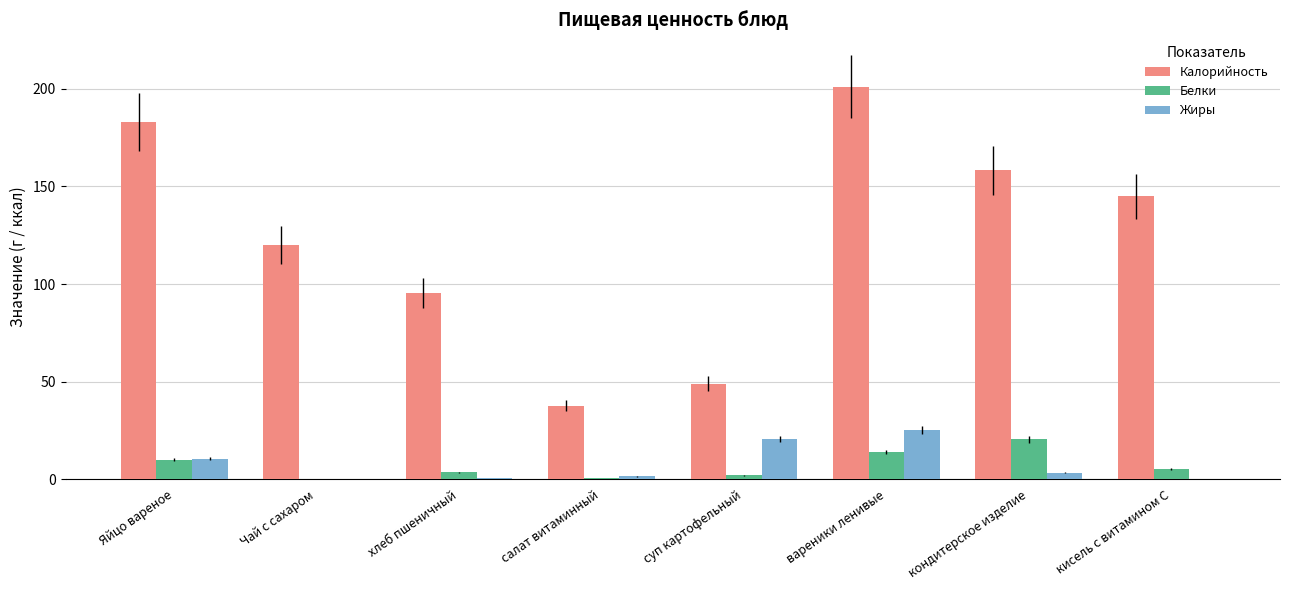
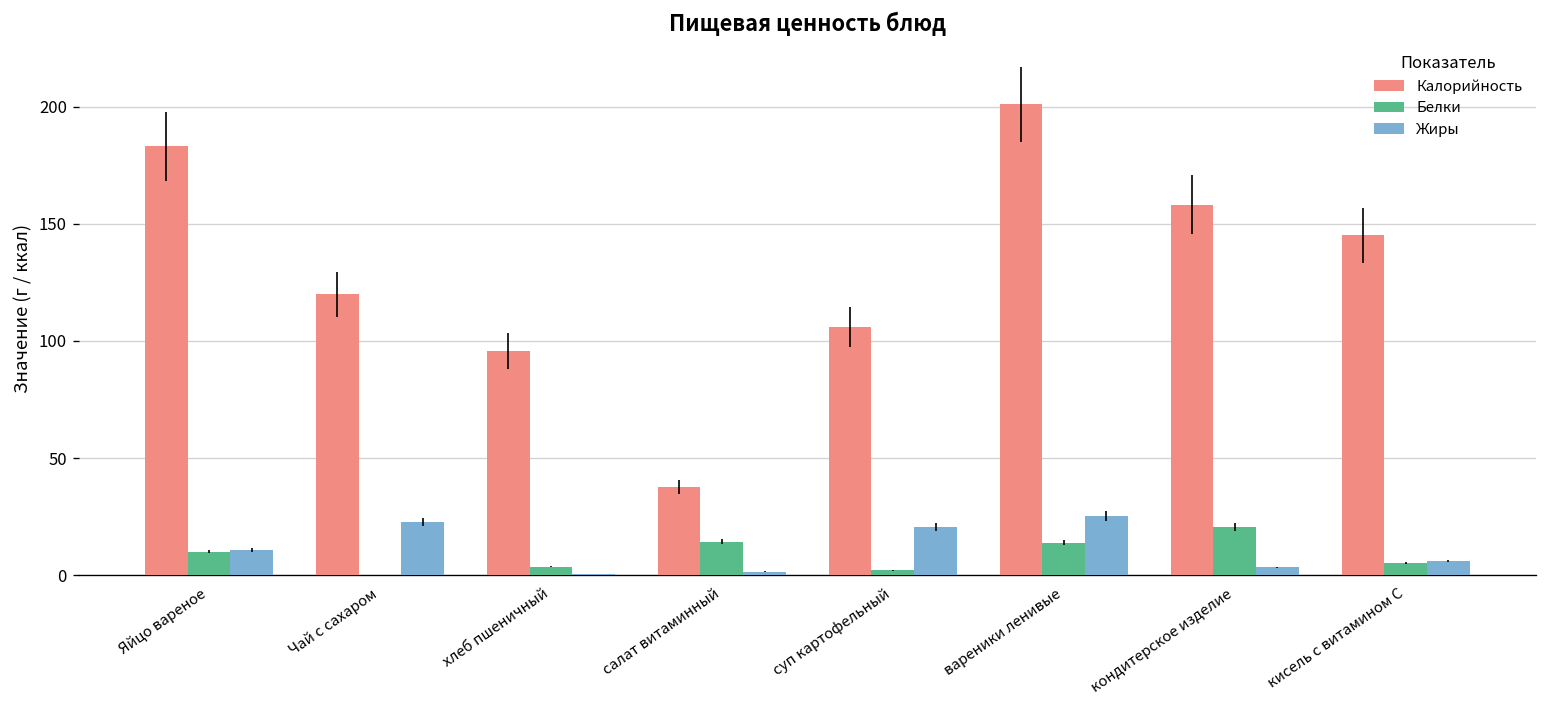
Жиры, Чай с сахаром: 0 -> 23
Белки, салат витаминный: 1 -> 14
Калорийность, суп картофельный: 49 -> 106
Жиры, кисель с витамином С: 0 -> 6
